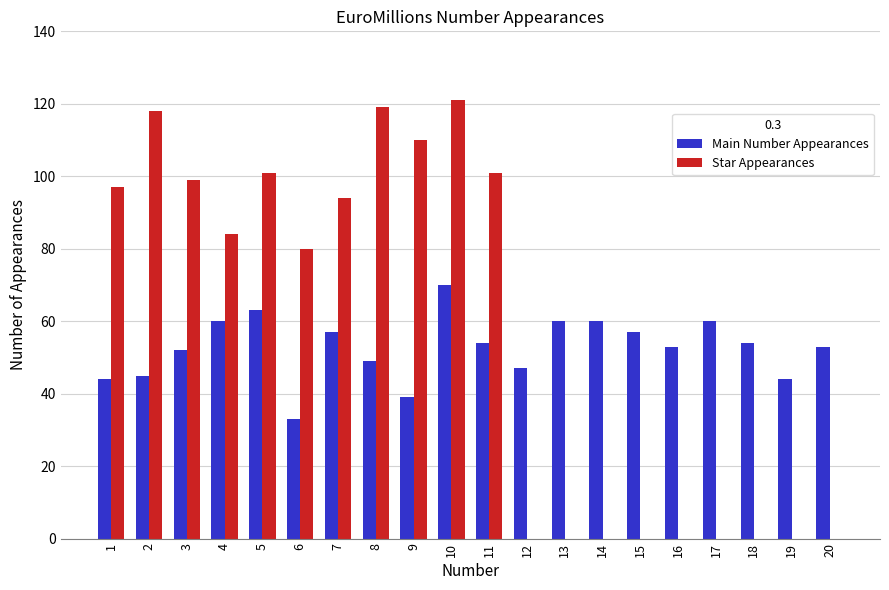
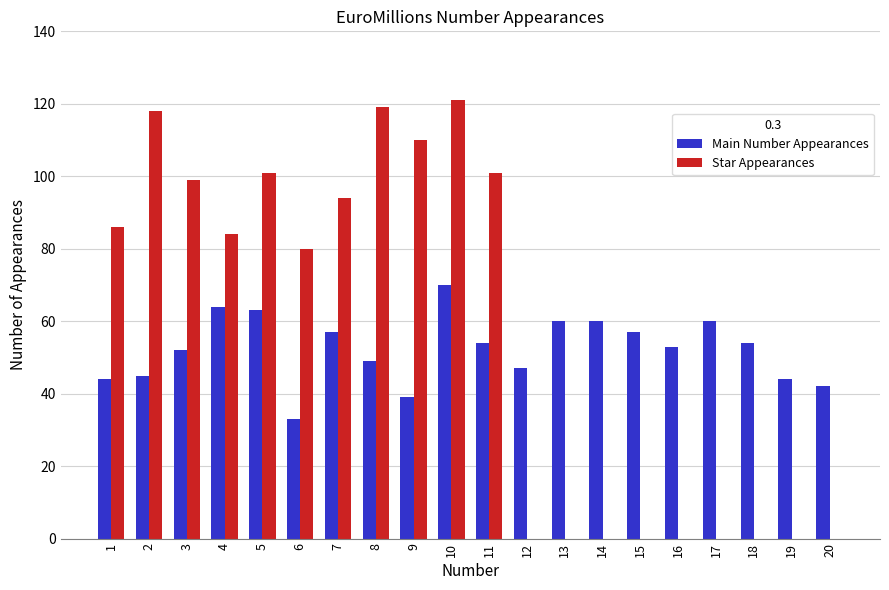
Star Appearances, 1: 97 -> 86
Main Number Appearances, 4: 60 -> 64
Main Number Appearances, 20: 53 -> 42
